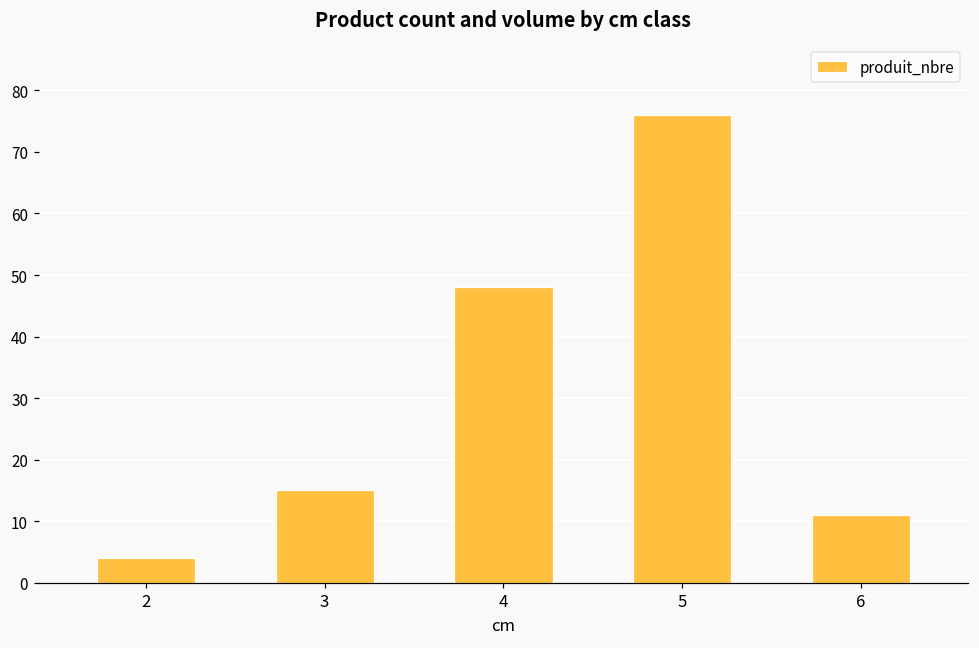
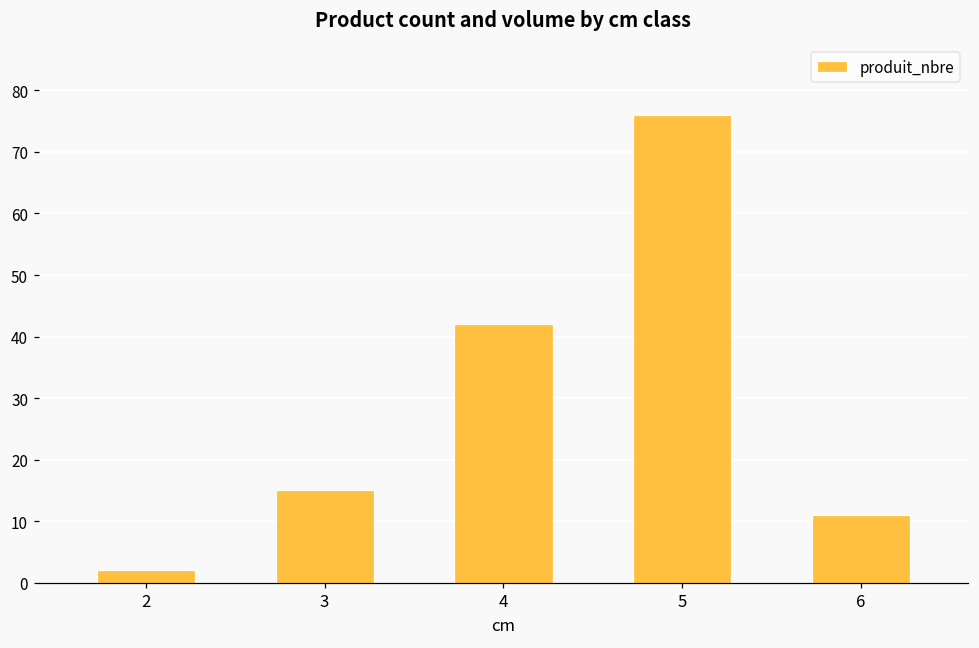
2: 4 -> 2
4: 48 -> 42
